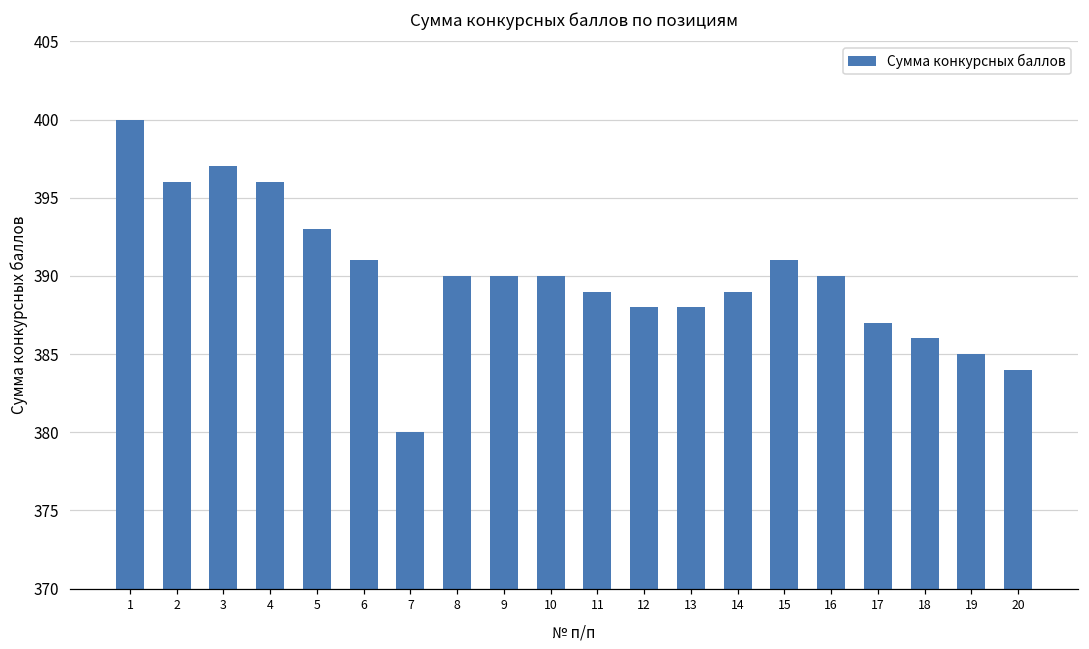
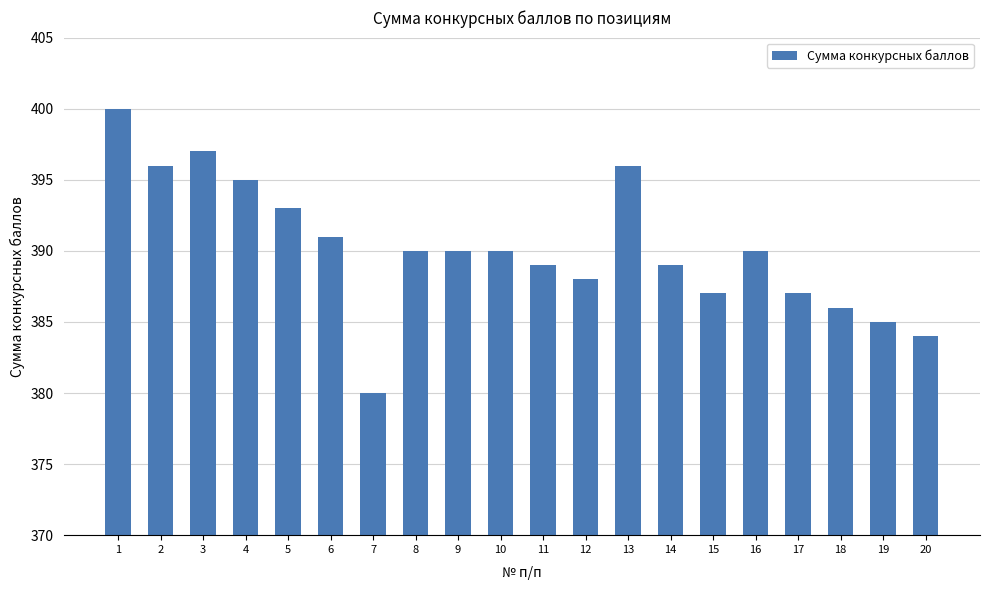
4: 396 -> 395
13: 388 -> 396
15: 391 -> 387
